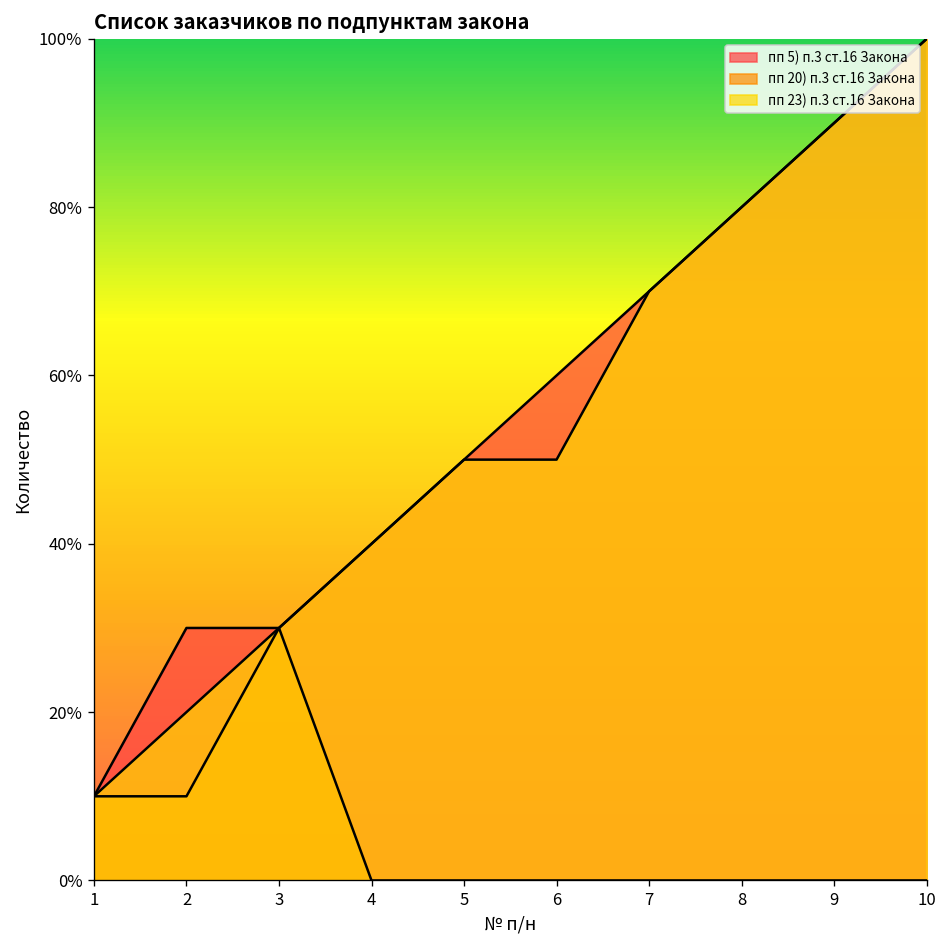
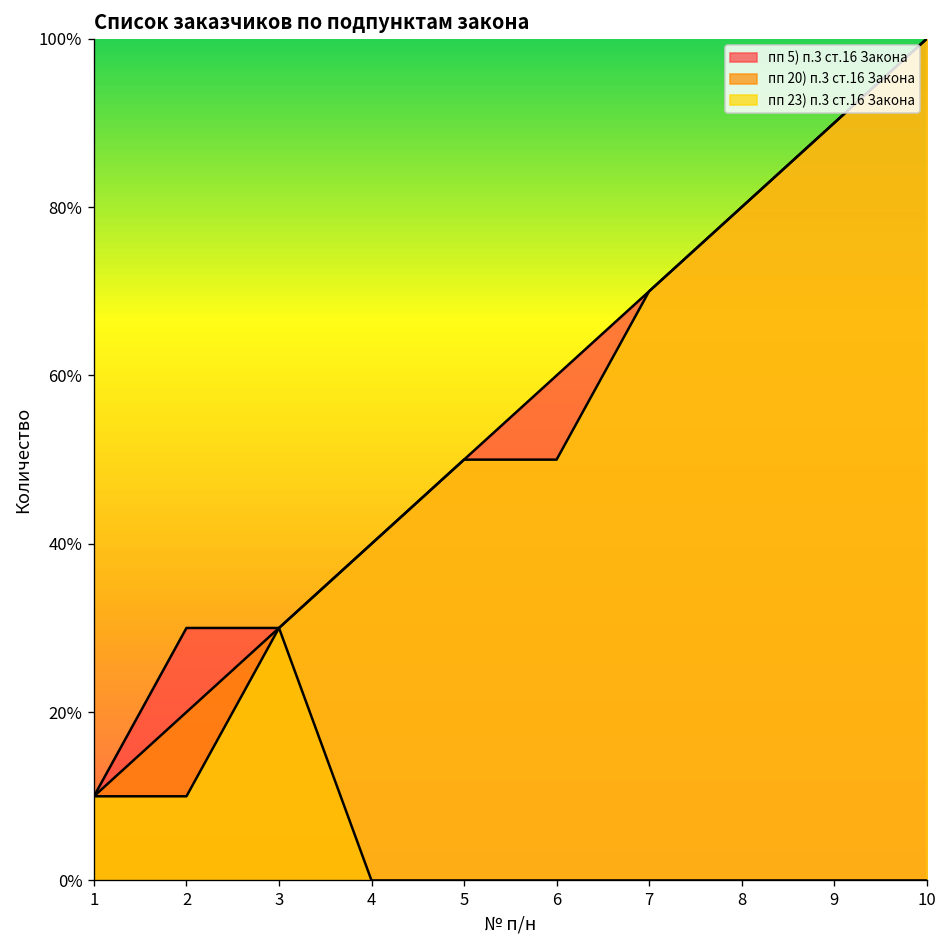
пп 20) п.3 ст.16 Закона, 2: 10% -> 20%
пп 23) п.3 ст.16 Закона, 2: 20% -> 10%
